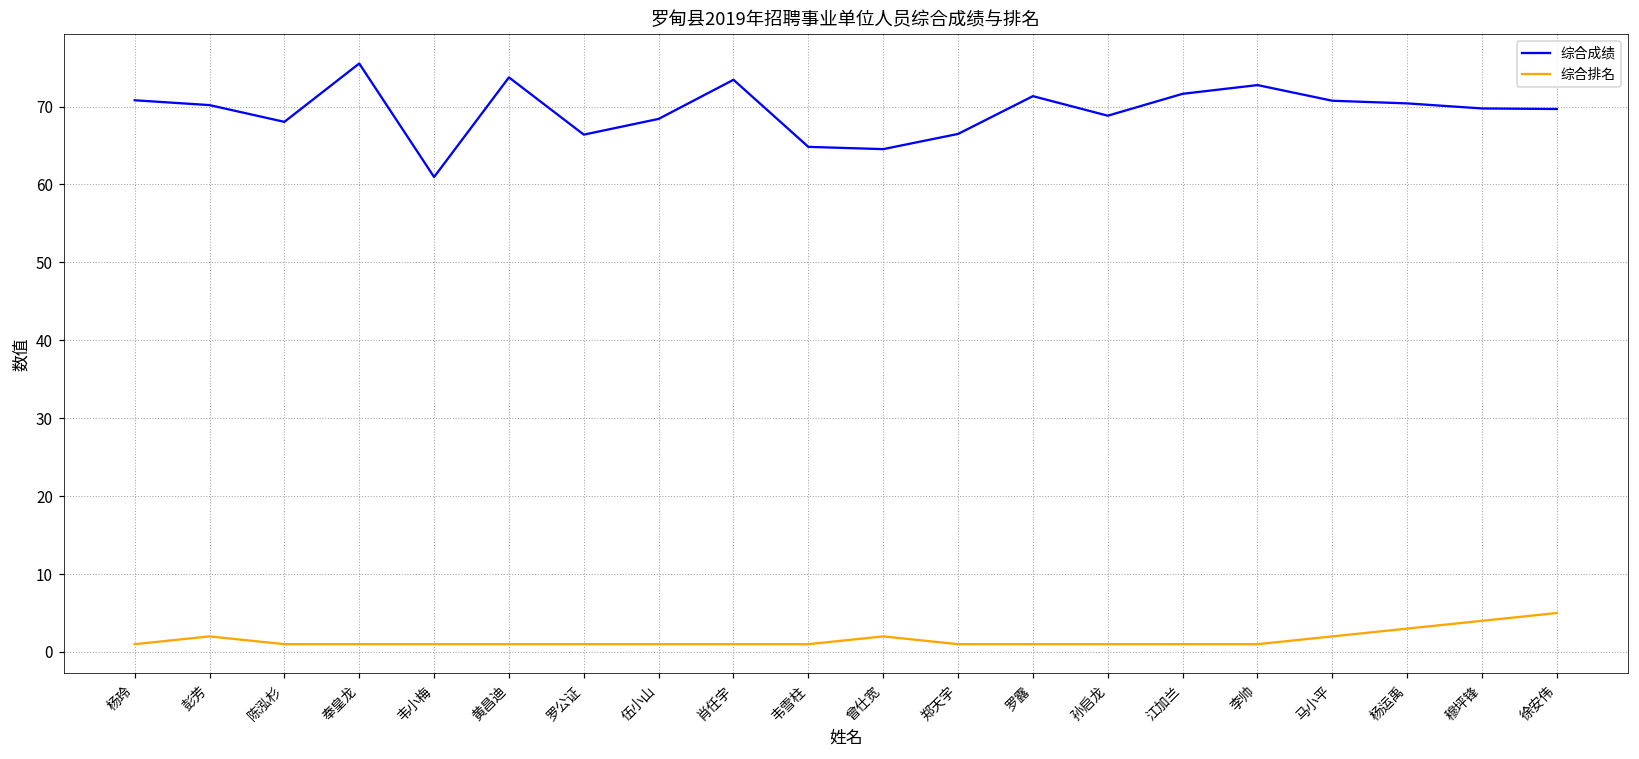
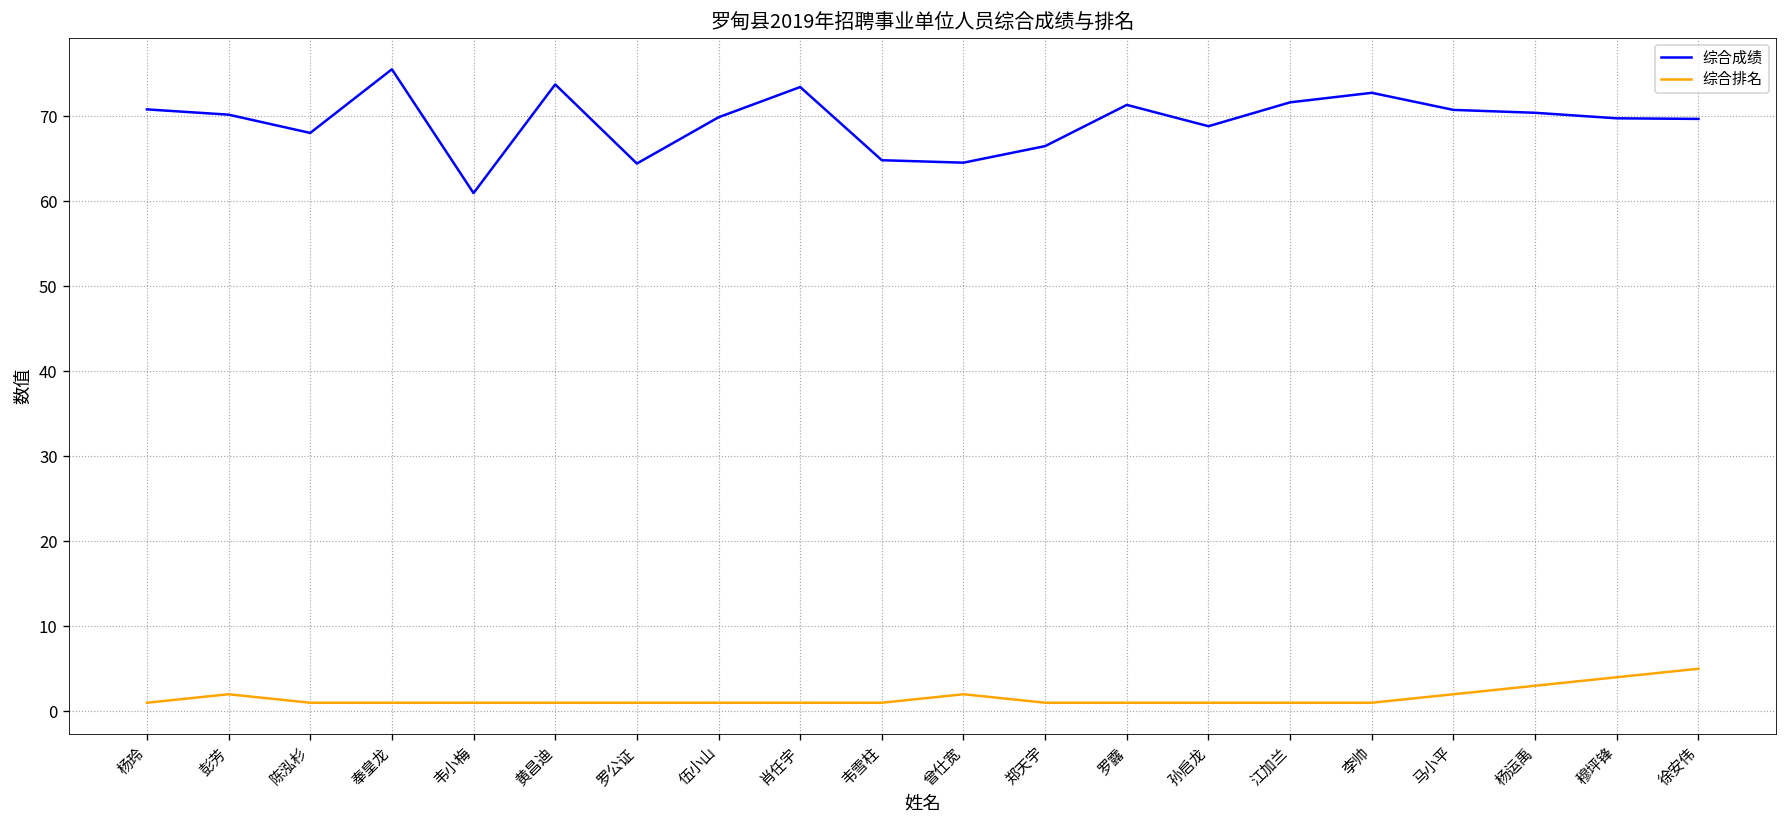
综合成绩, 罗公证: 66 -> 64
综合成绩, 伍小山: 68 -> 70
